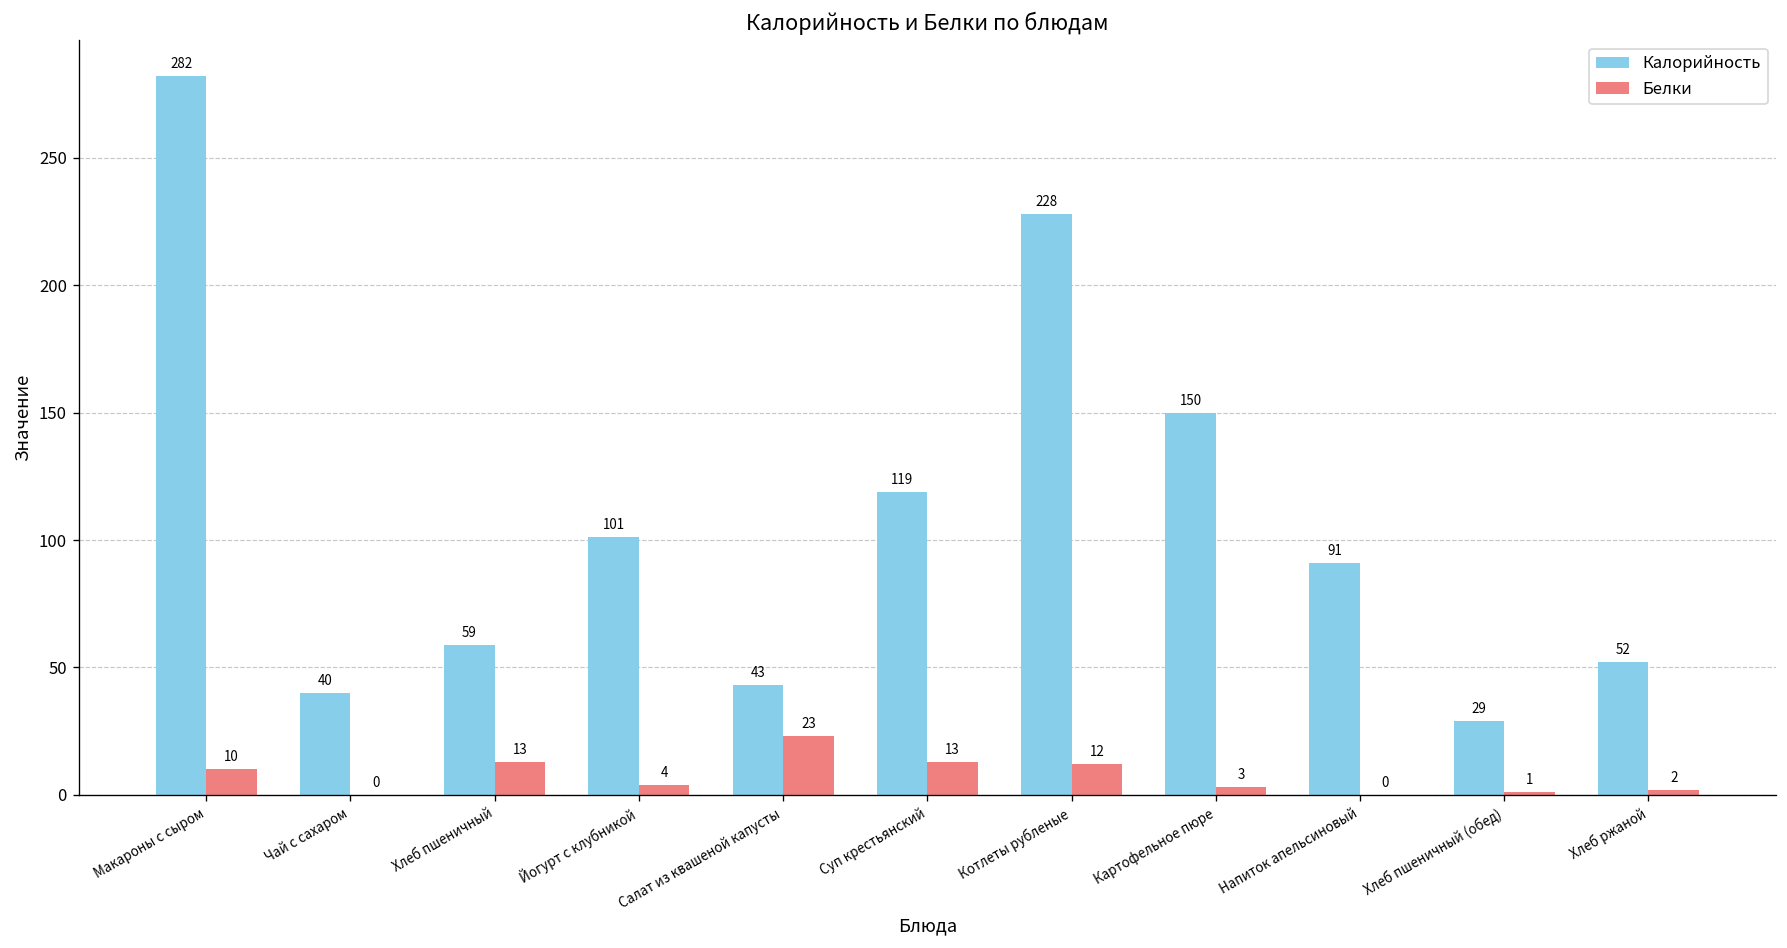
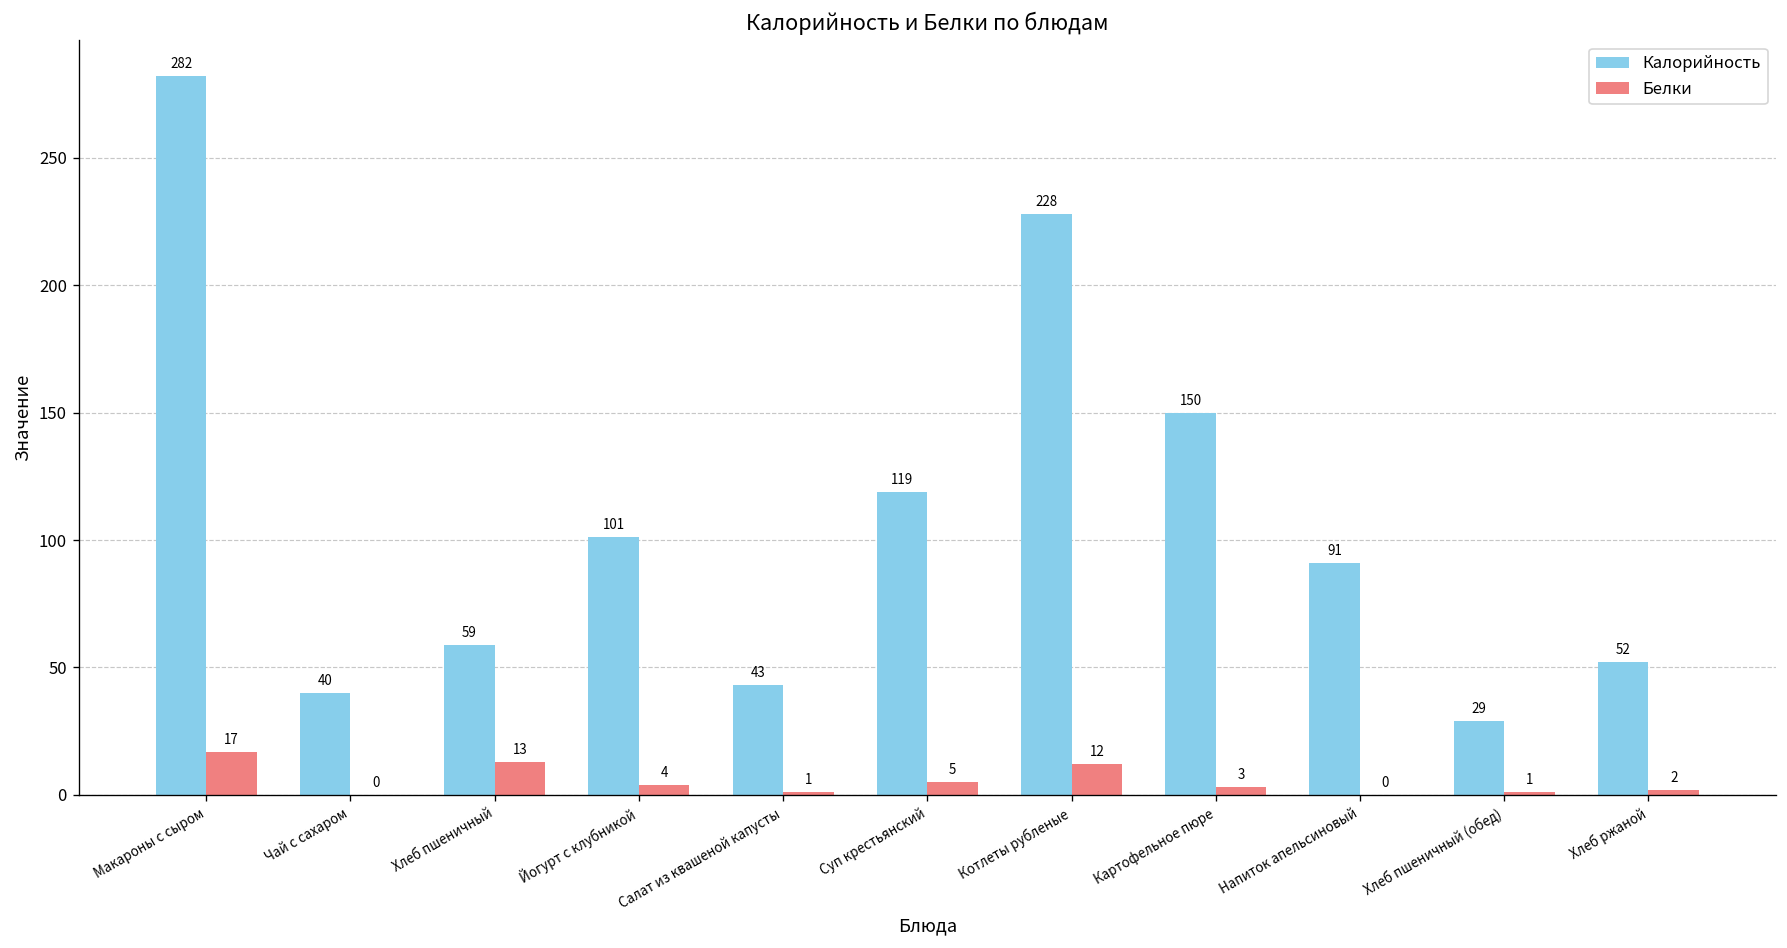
Белки, Макароны с сыром: 10 -> 17
Белки, Салат из квашеной капусты: 23 -> 1
Белки, Суп крестьянский: 13 -> 5
